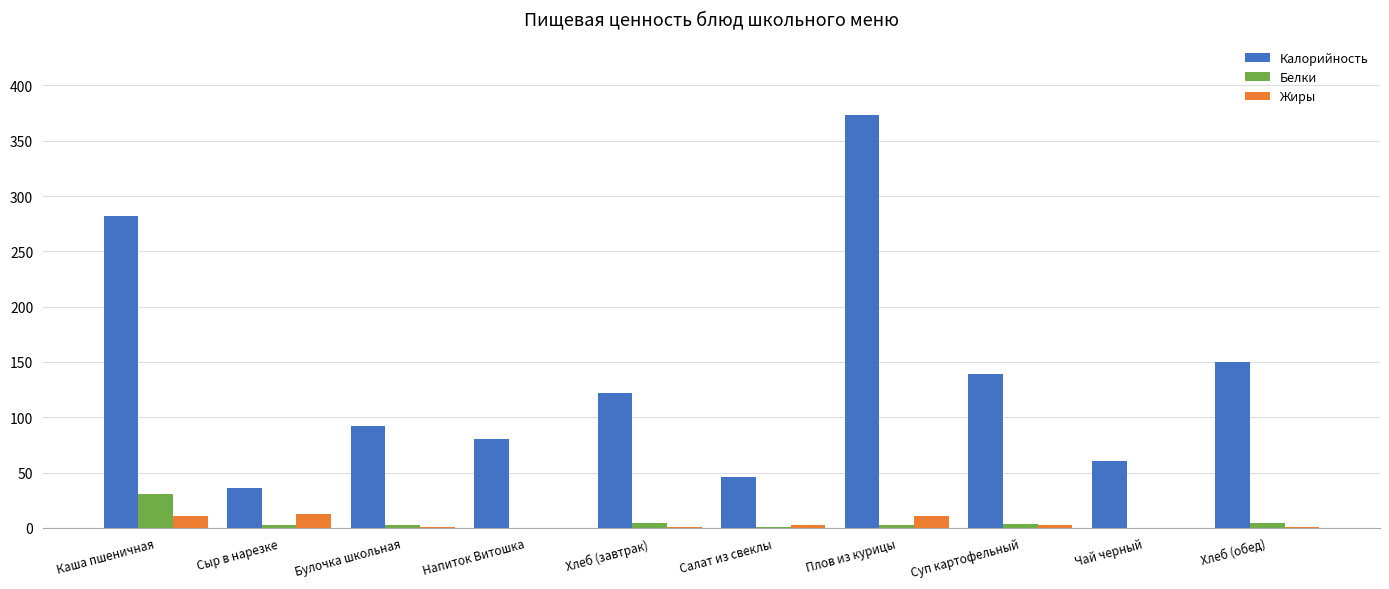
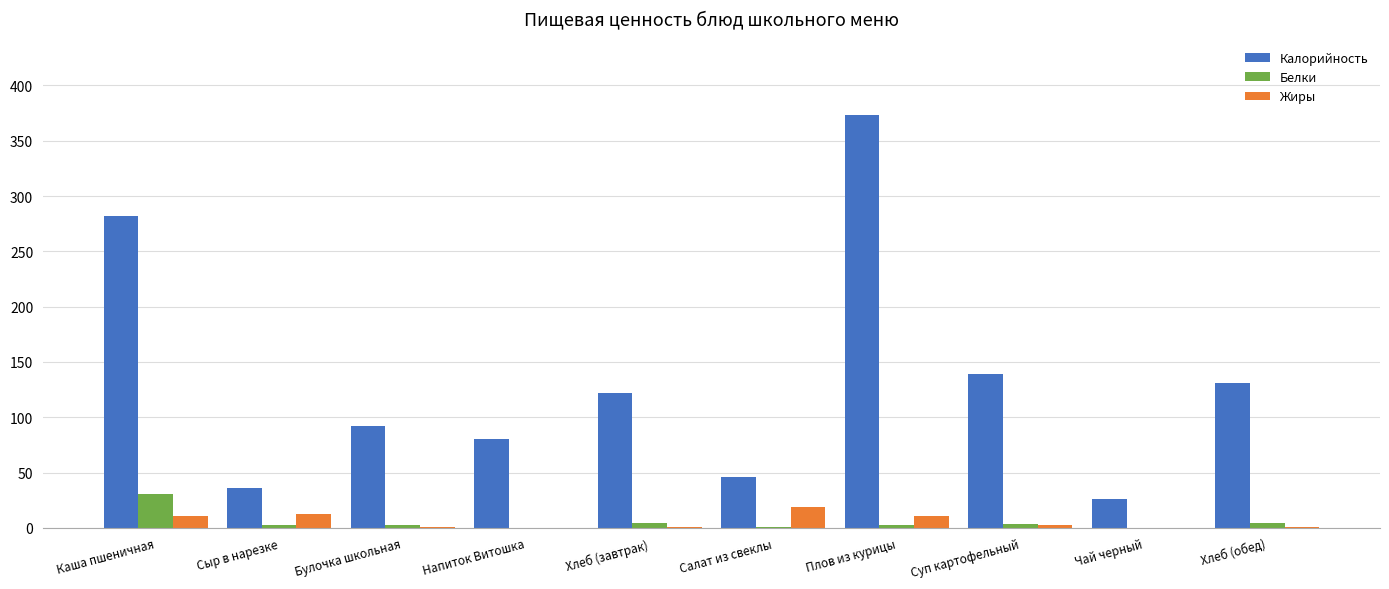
Жиры, Салат из свеклы: 3 -> 19
Калорийность, Чай черный: 61 -> 26
Калорийность, Хлеб (обед): 150 -> 131
